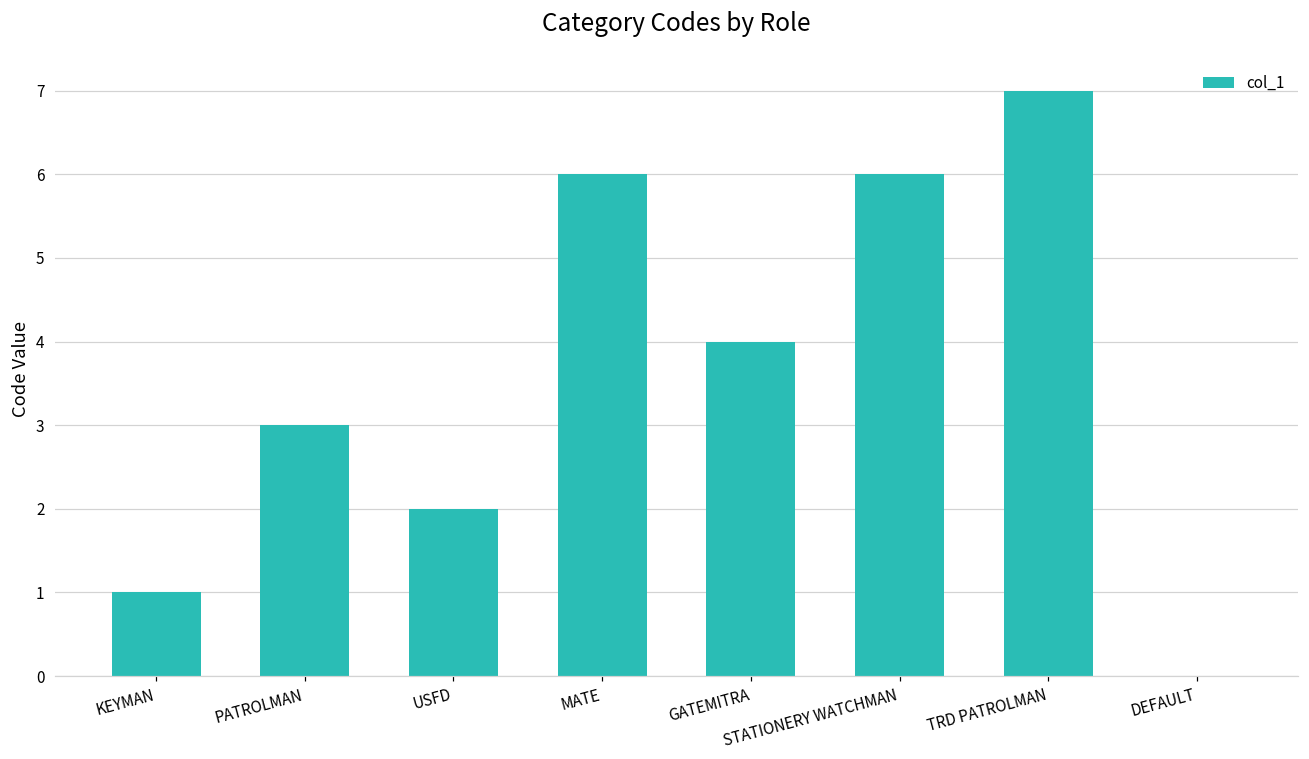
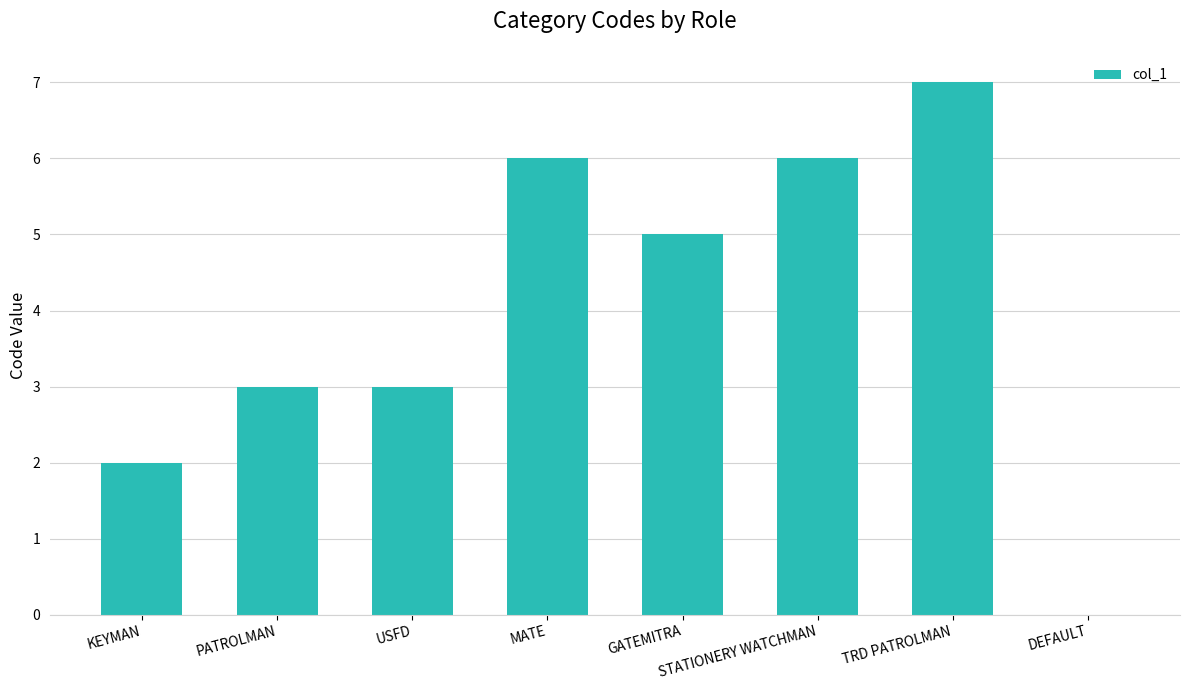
KEYMAN: 1 -> 2
USFD: 2 -> 3
GATEMITRA: 4 -> 5
